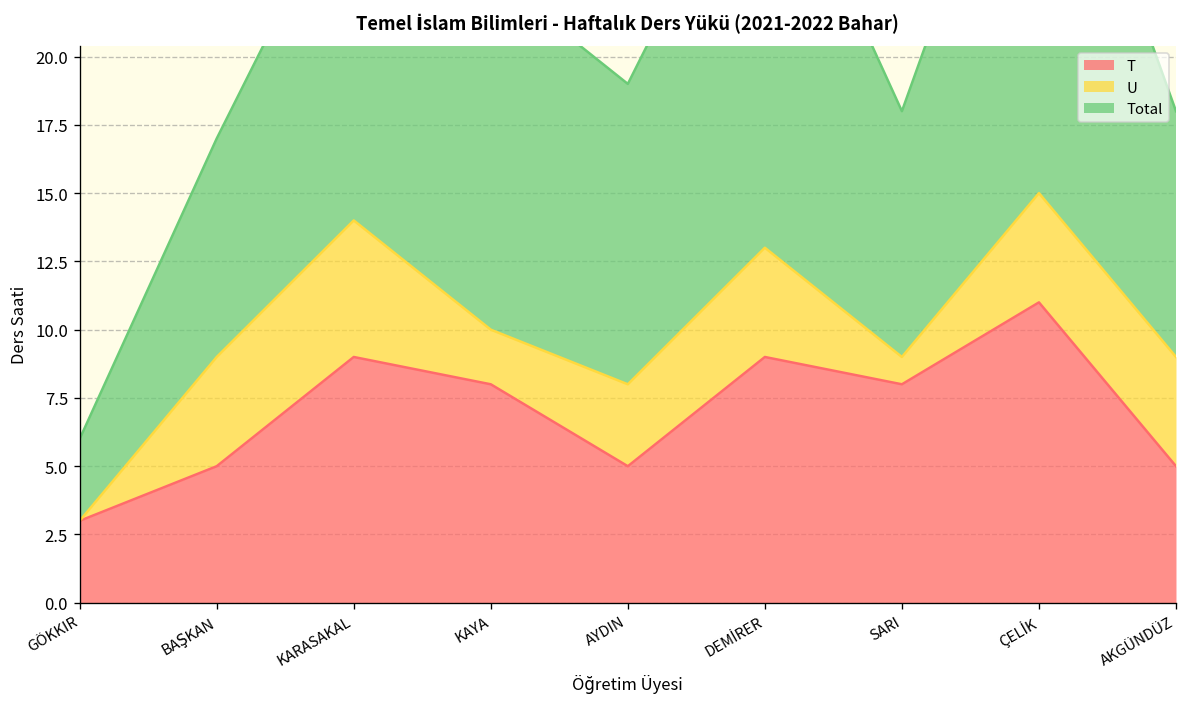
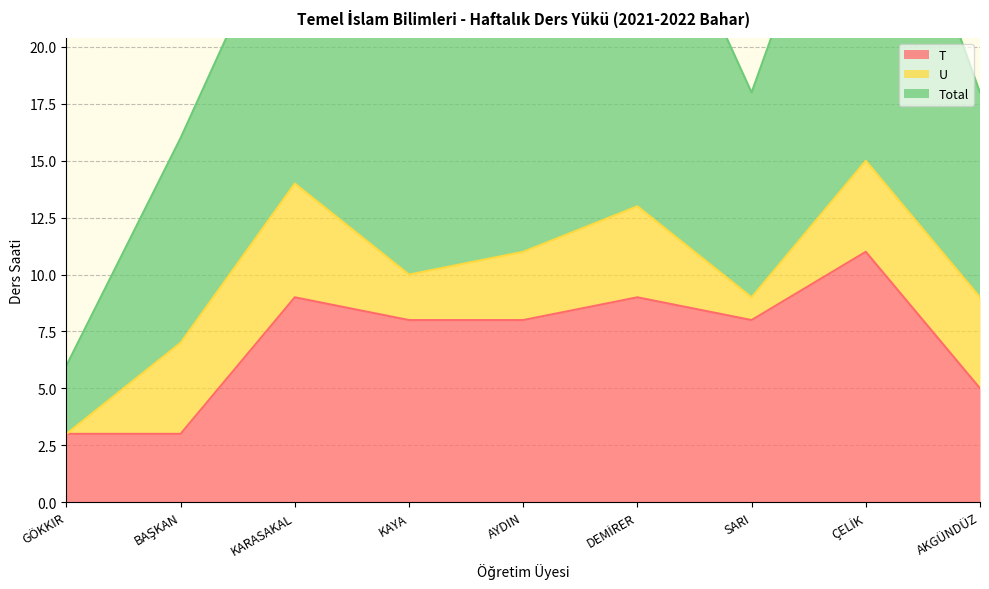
T, BAŞKAN: 5 -> 3
Total, BAŞKAN: 8 -> 9
T, AYDIN: 5 -> 8
